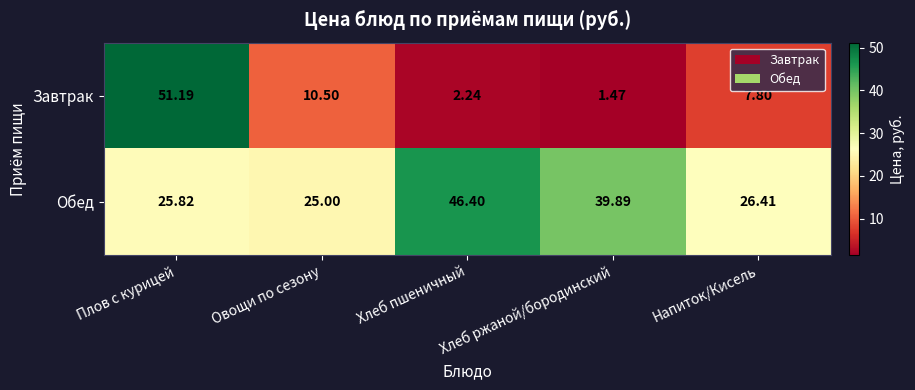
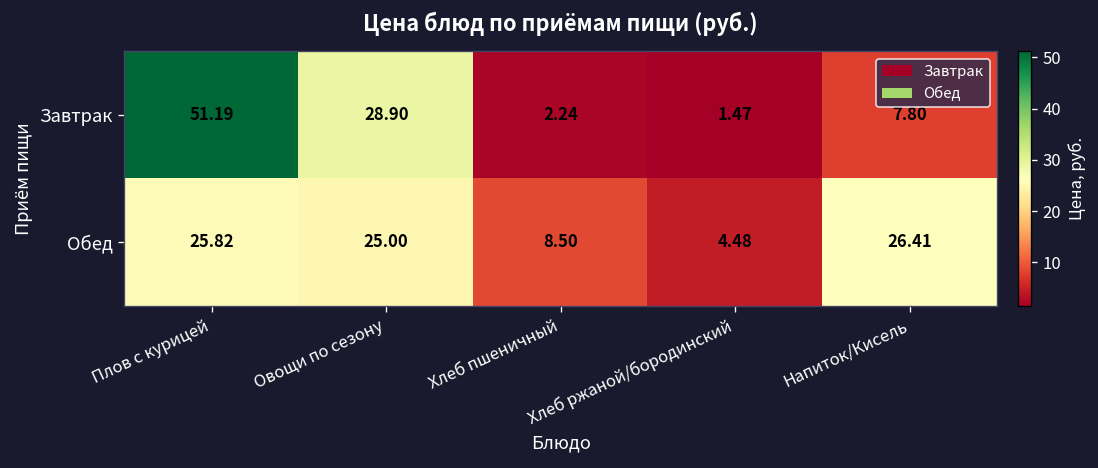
Завтрак, Овощи по сезону: 10.50 -> 28.90
Обед, Хлеб пшеничный: 46.40 -> 8.50
Обед, Хлеб ржаной/бородинский: 39.89 -> 4.48
